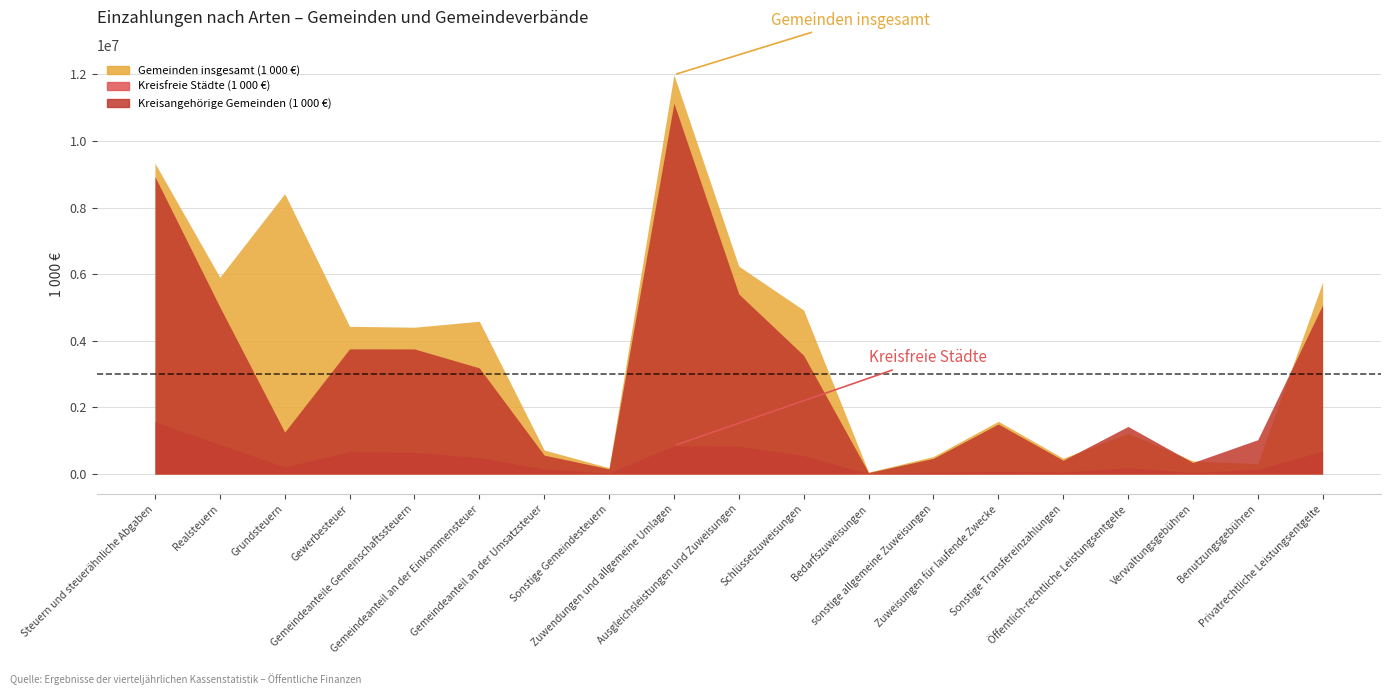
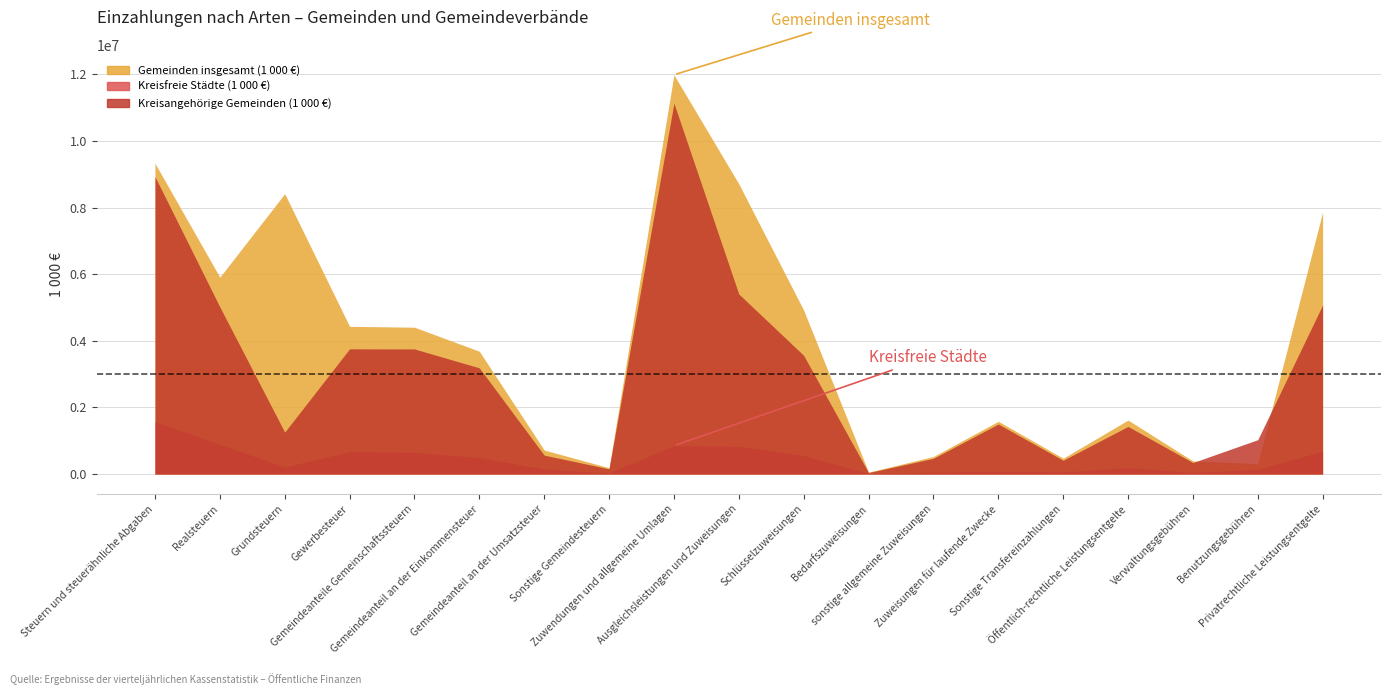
Gemeinden insgesamt (1 000 €), Gemeindeanteil an der Einkommensteuer: 4600000 -> 3700000
Gemeinden insgesamt (1 000 €), Ausgleichsleistungen und Zuweisungen: 6200000 -> 8700000
Gemeinden insgesamt (1 000 €), Öffentlich-rechtliche Leistungsentgelte: 1200000 -> 1600000
Gemeinden insgesamt (1 000 €), Privatrechtliche Leistungsentgelte: 5800000 -> 7900000
